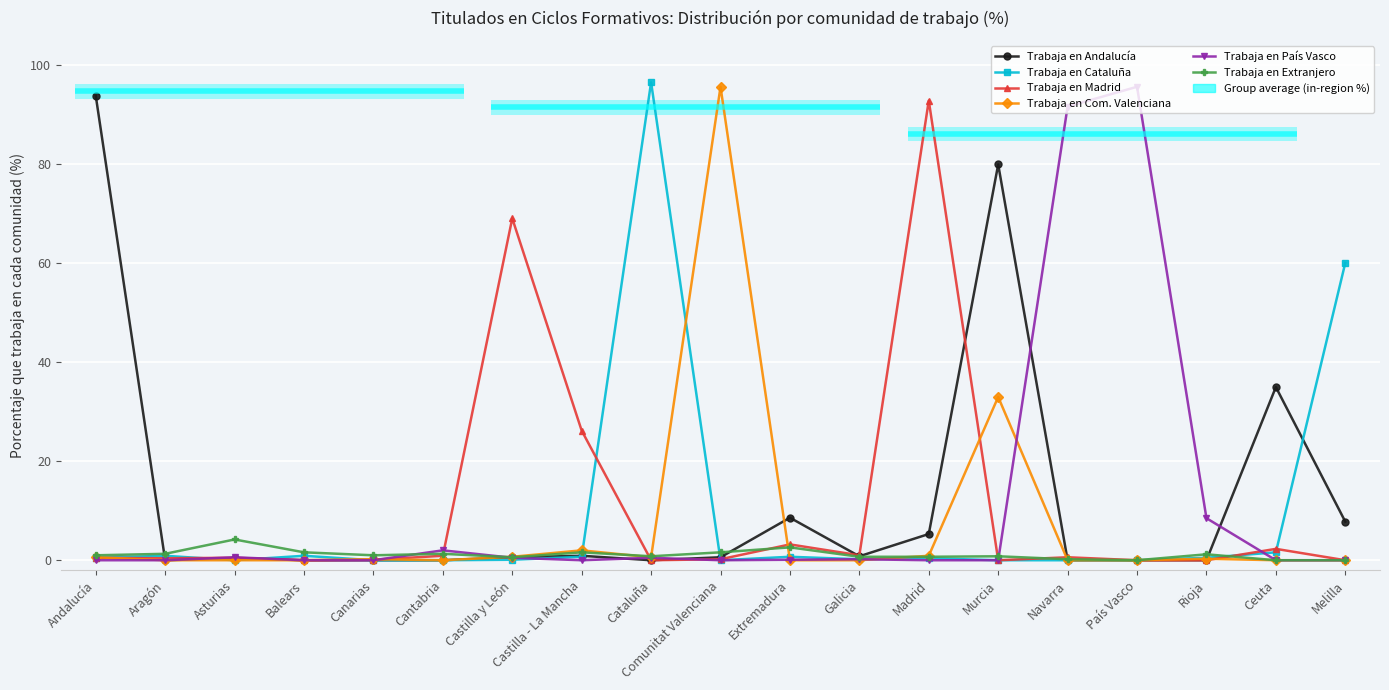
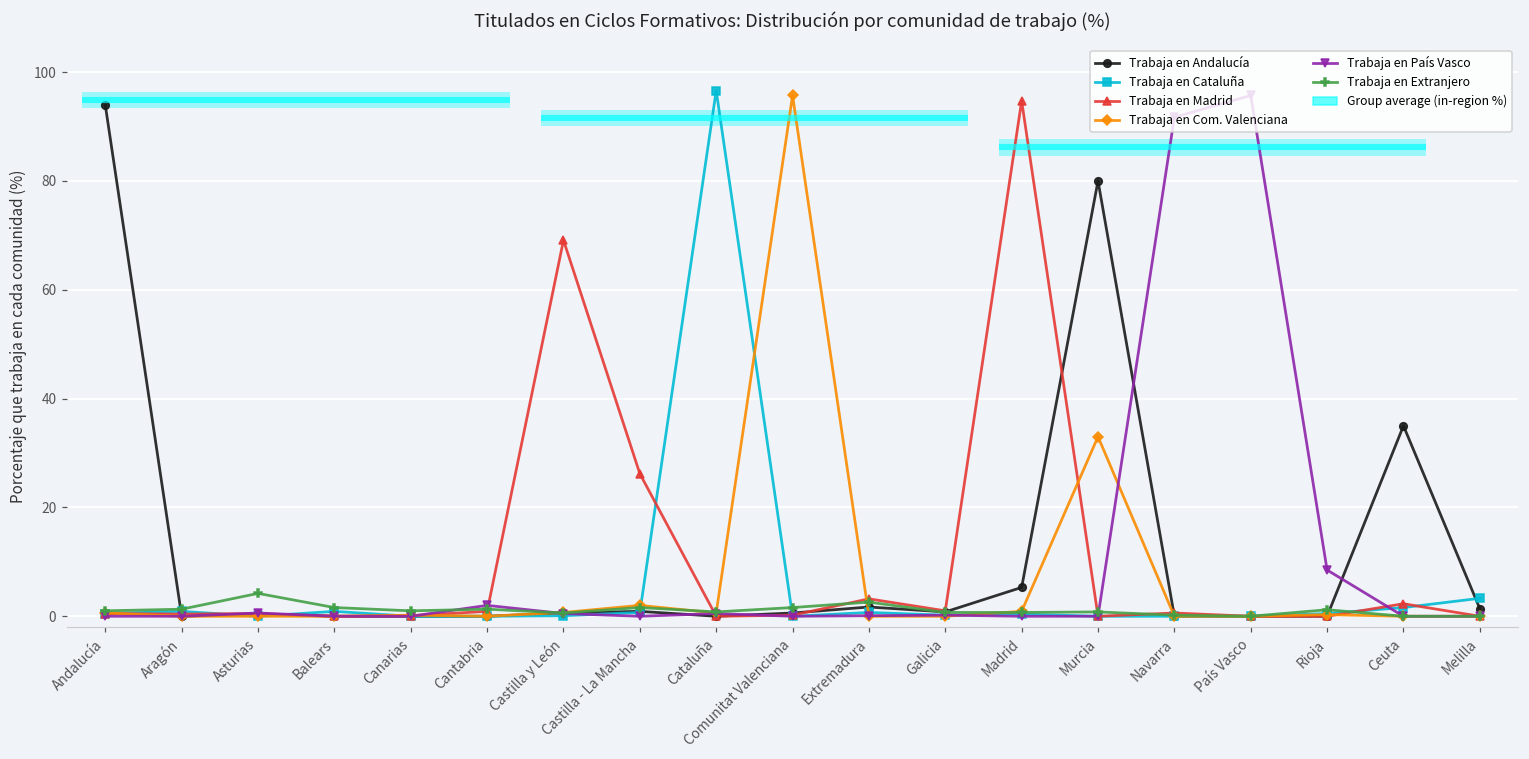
Trabaja en Andalucía, Extremadura: 9 -> 2
Trabaja en Madrid, Madrid: 93 -> 95
Trabaja en Andalucía, Melilla: 8 -> 1
Trabaja en Cataluña, Melilla: 60 -> 3
